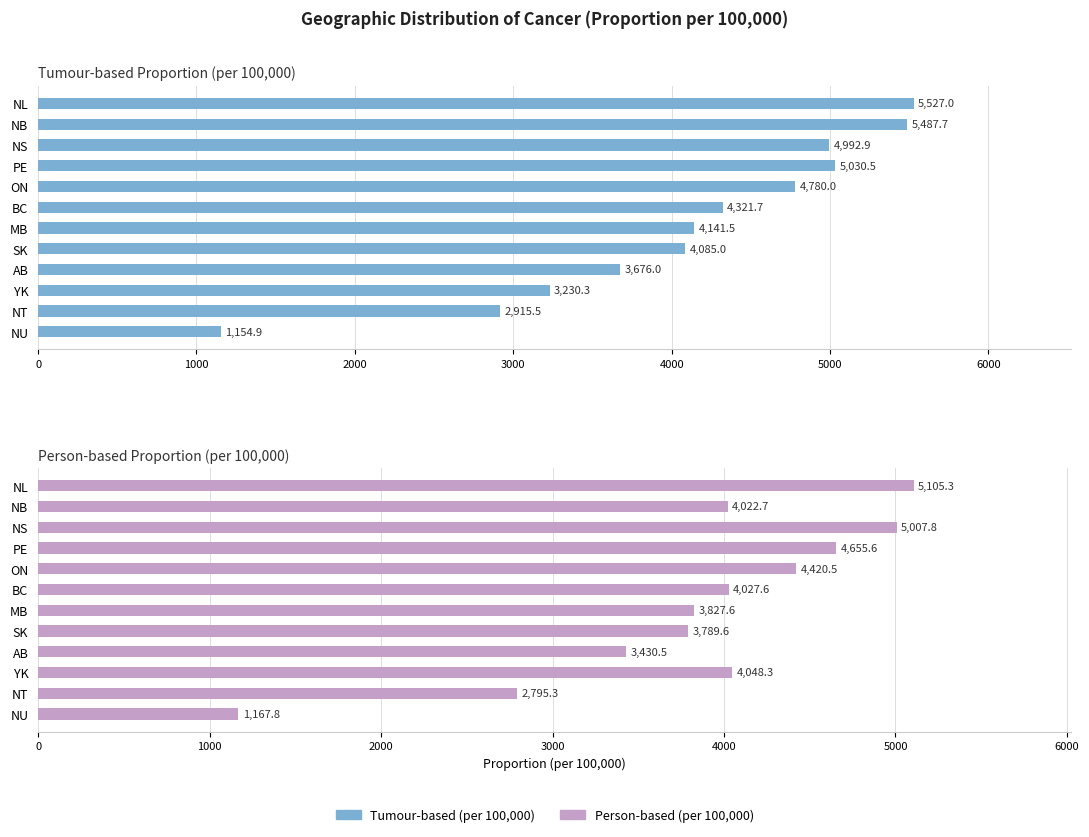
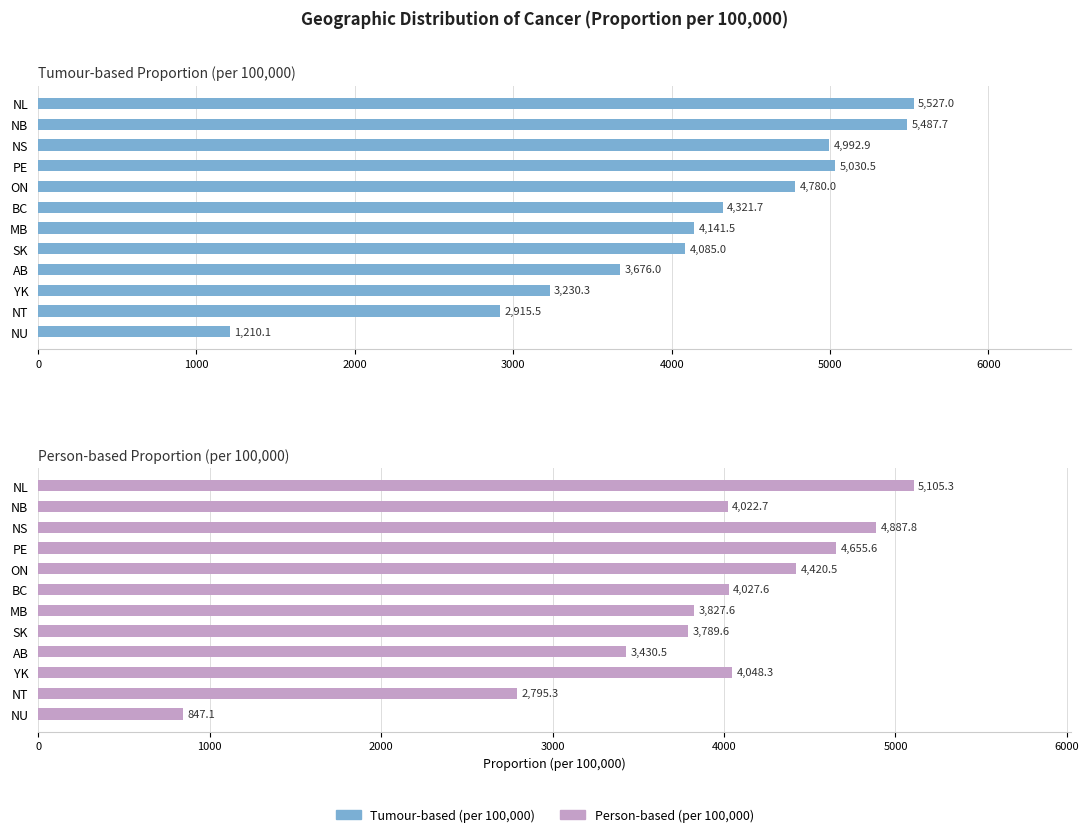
Tumour-based Proportion (per 100,000), NU: 1,154.9 -> 1,210.1
Person-based Proportion (per 100,000), NS: 5,007.8 -> 4,887.8
Person-based Proportion (per 100,000), NU: 1,167.8 -> 847.1
